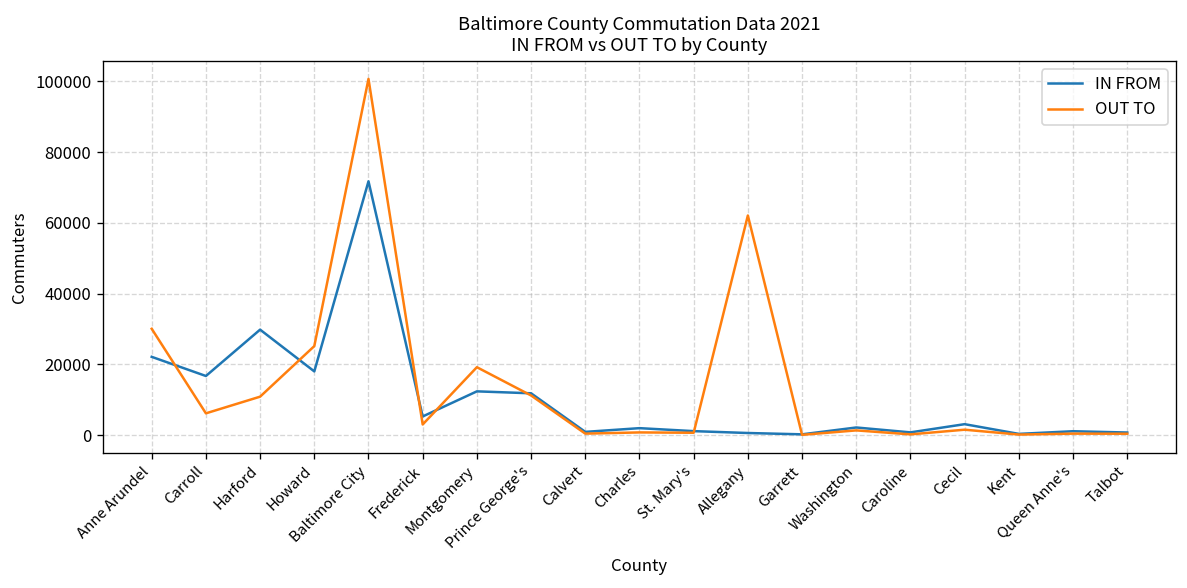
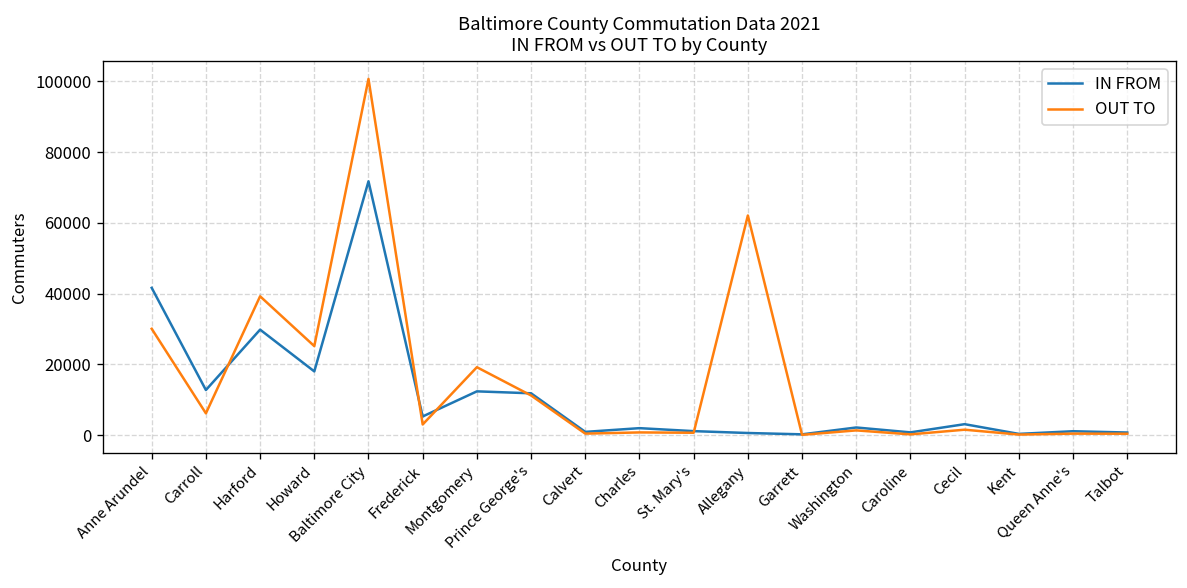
IN FROM, Anne Arundel: 22000 -> 42000
IN FROM, Carroll: 17000 -> 13000
OUT TO, Harford: 11000 -> 39000
